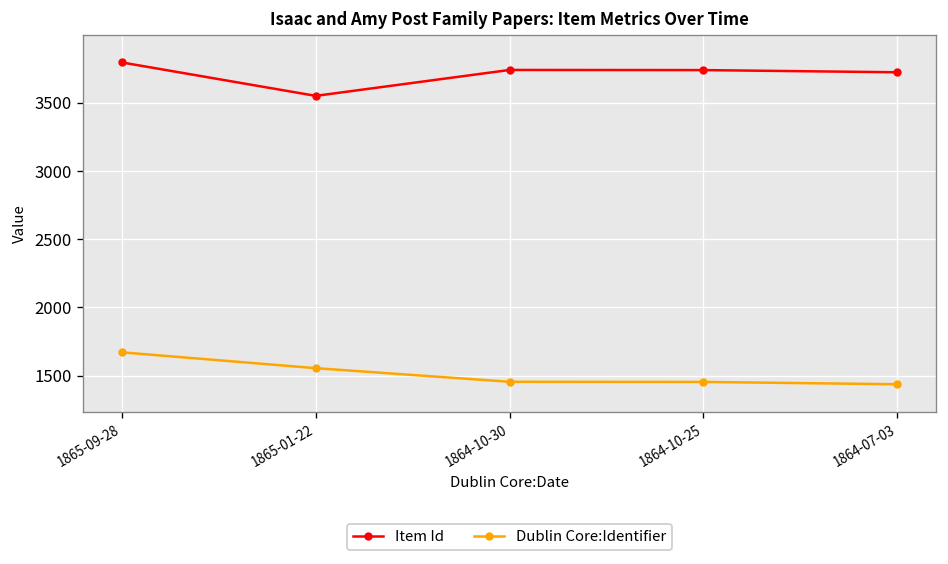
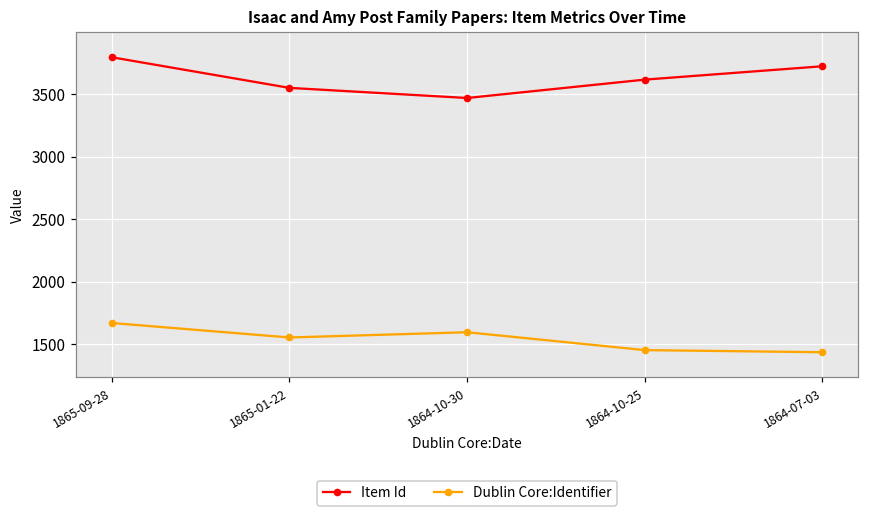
Item Id, 1864-10-30: 3740 -> 3470
Dublin Core:Identifier, 1864-10-30: 1450 -> 1600
Item Id, 1864-10-25: 3740 -> 3620
